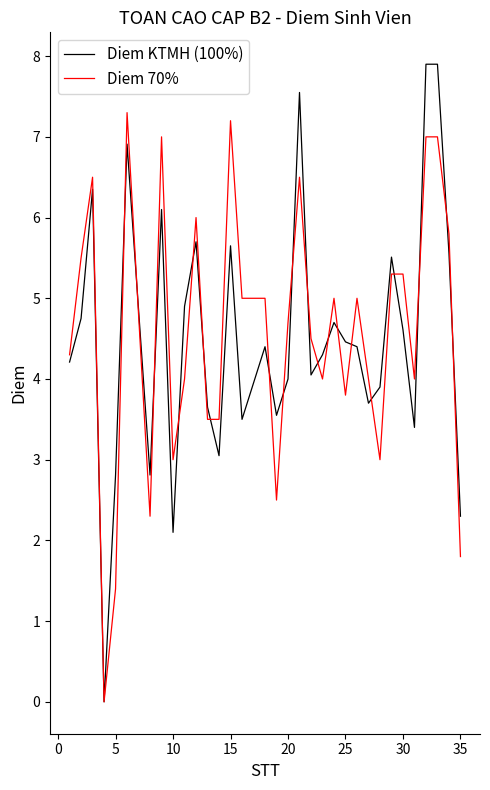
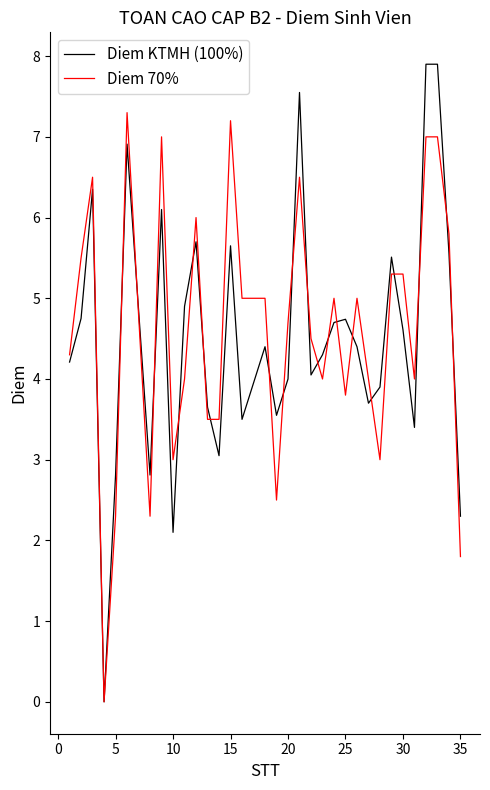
Diem 70%, 5: 1.4 -> 2.3
Diem KTMH (100%), 25: 4.5 -> 4.7
